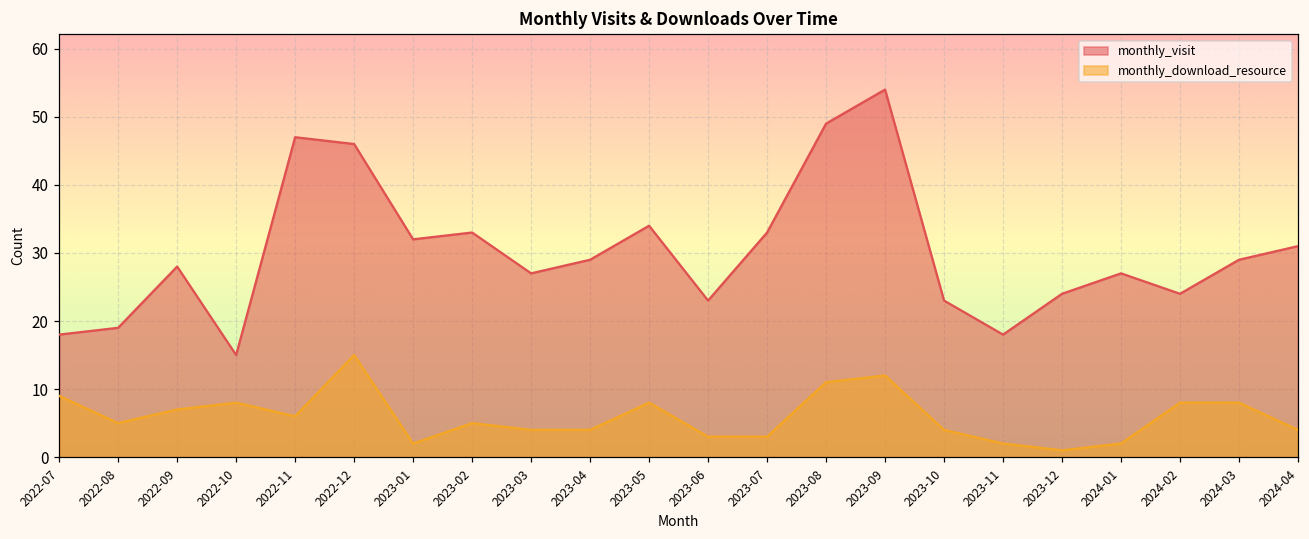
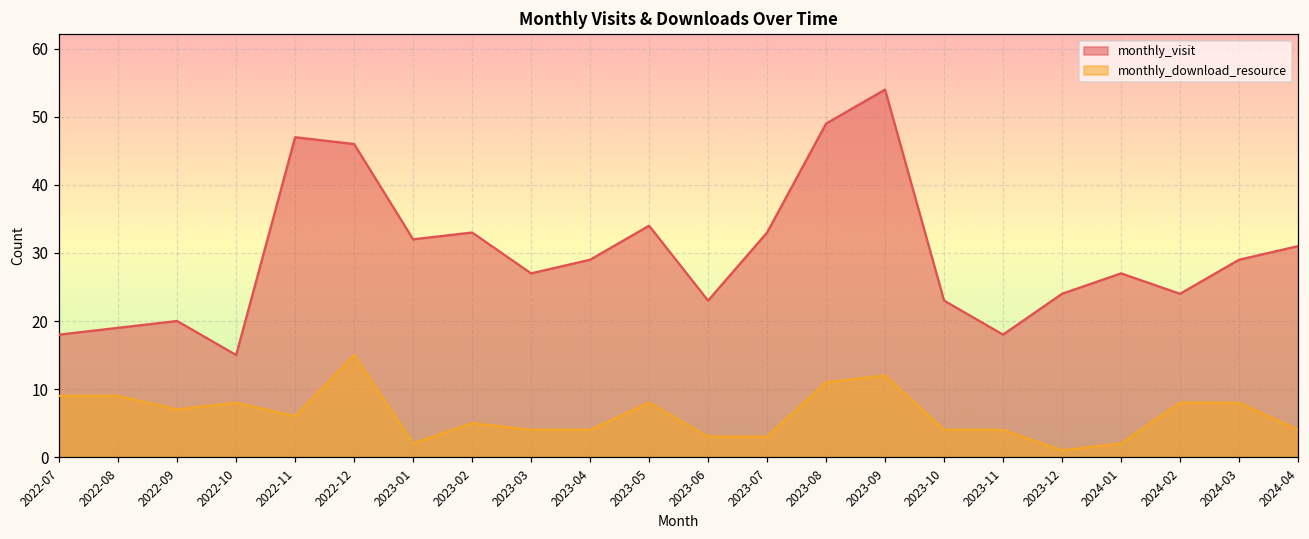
monthly_download_resource, 2022-08: 5 -> 9
monthly_visit, 2022-09: 28 -> 20
monthly_download_resource, 2023-11: 2 -> 4
